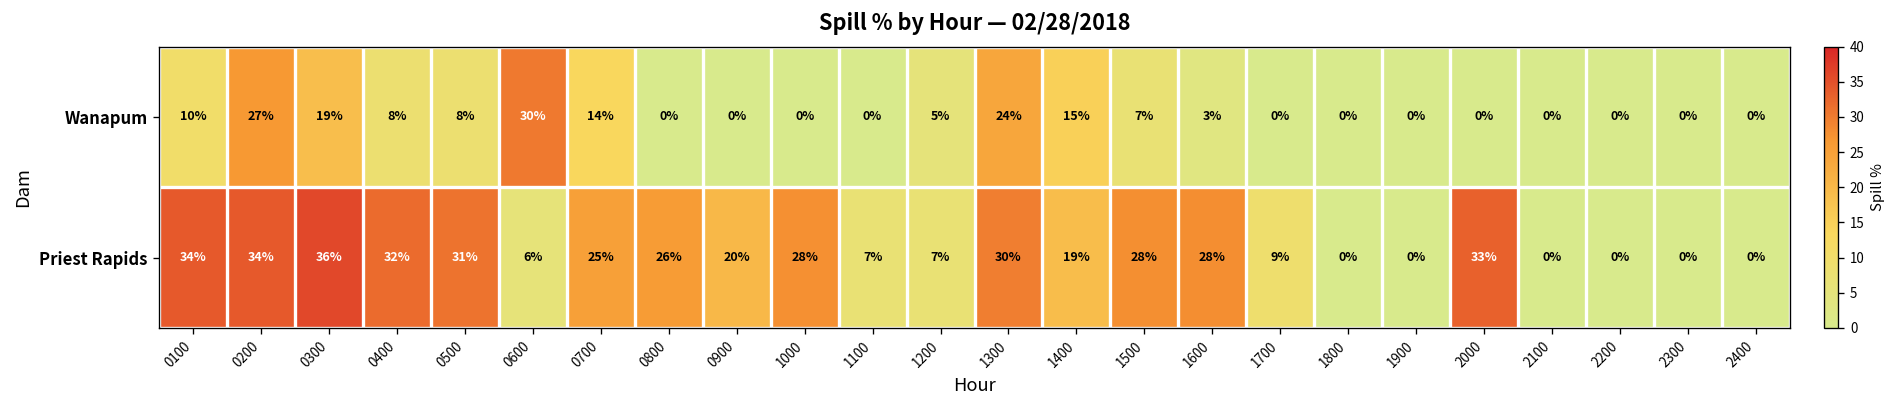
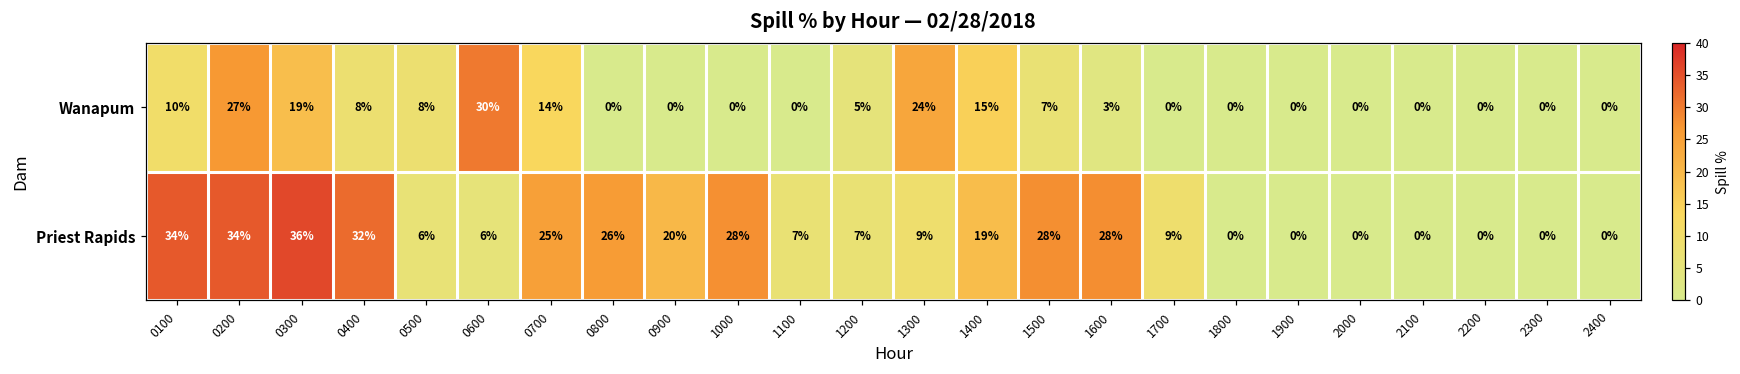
Priest Rapids, 0500: 31% -> 6%
Priest Rapids, 1300: 30% -> 9%
Priest Rapids, 2000: 33% -> 0%
